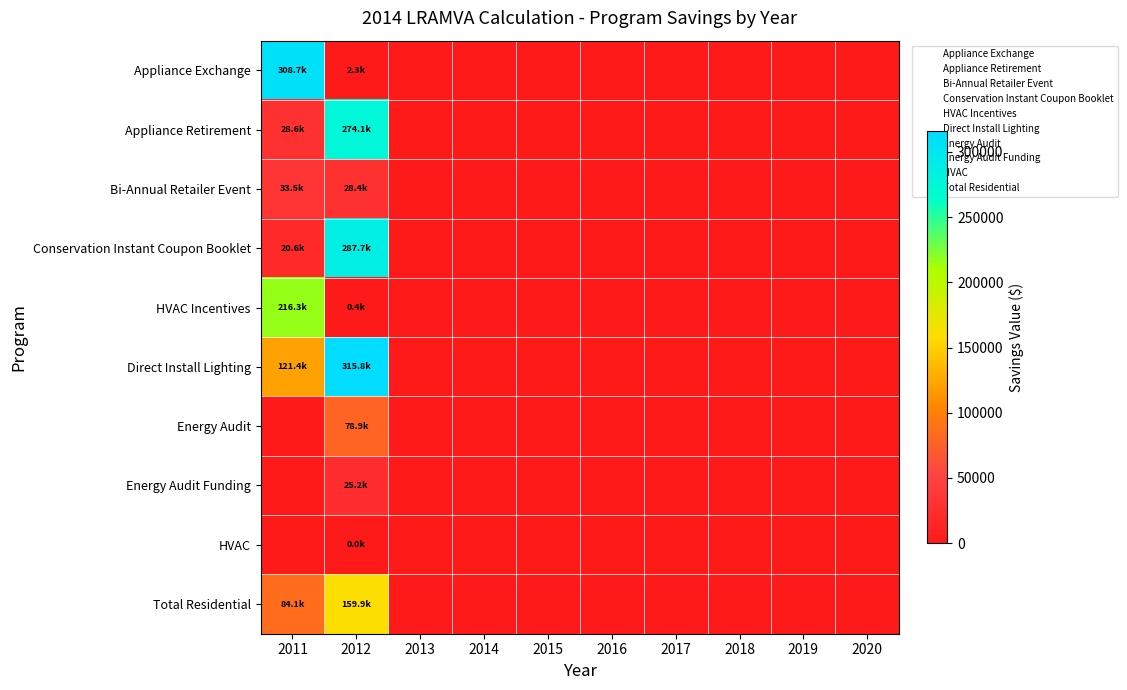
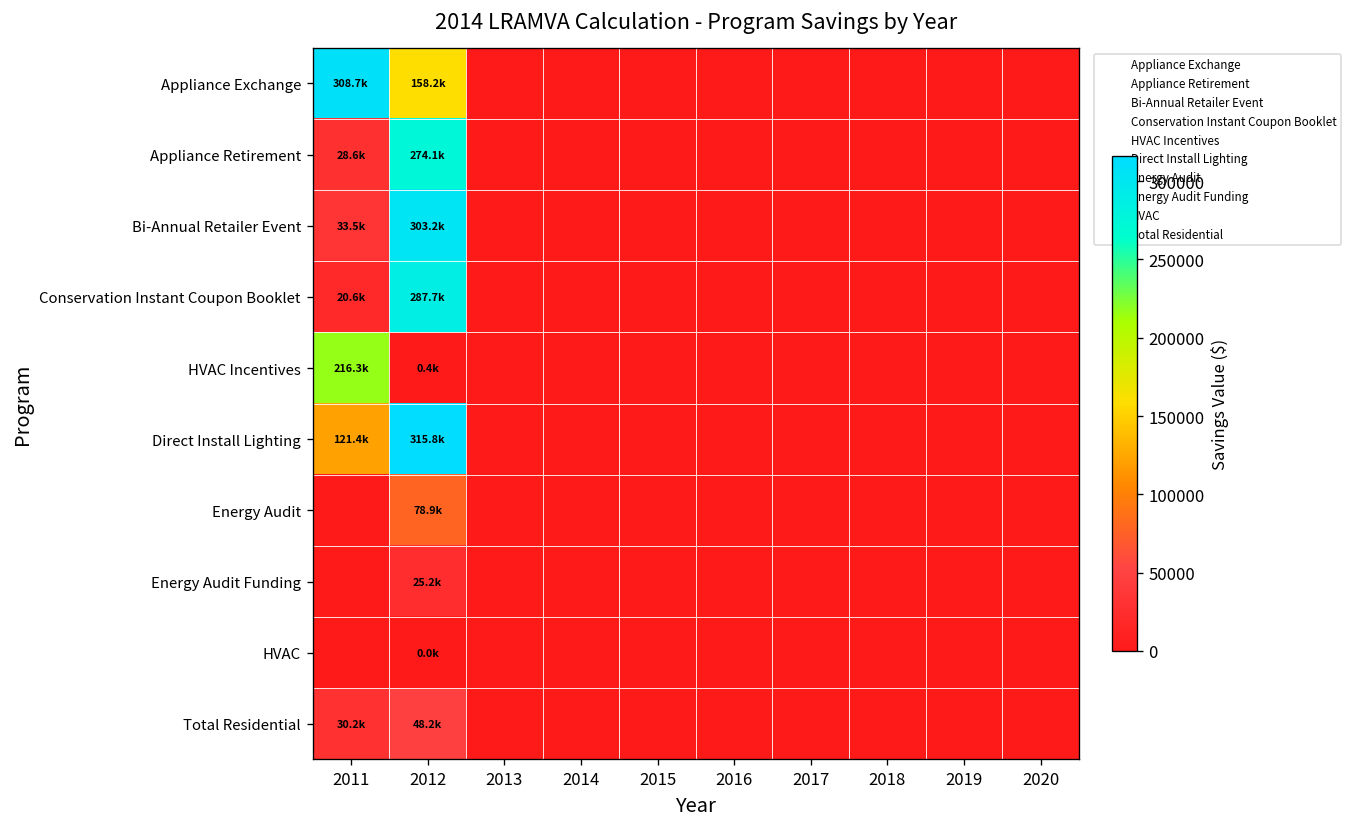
Appliance Exchange, 2012: 2.3k -> 158.2k
Bi-Annual Retailer Event, 2012: 28.4k -> 303.2k
Total Residential, 2011: 84.1k -> 30.2k
Total Residential, 2012: 159.9k -> 48.2k
